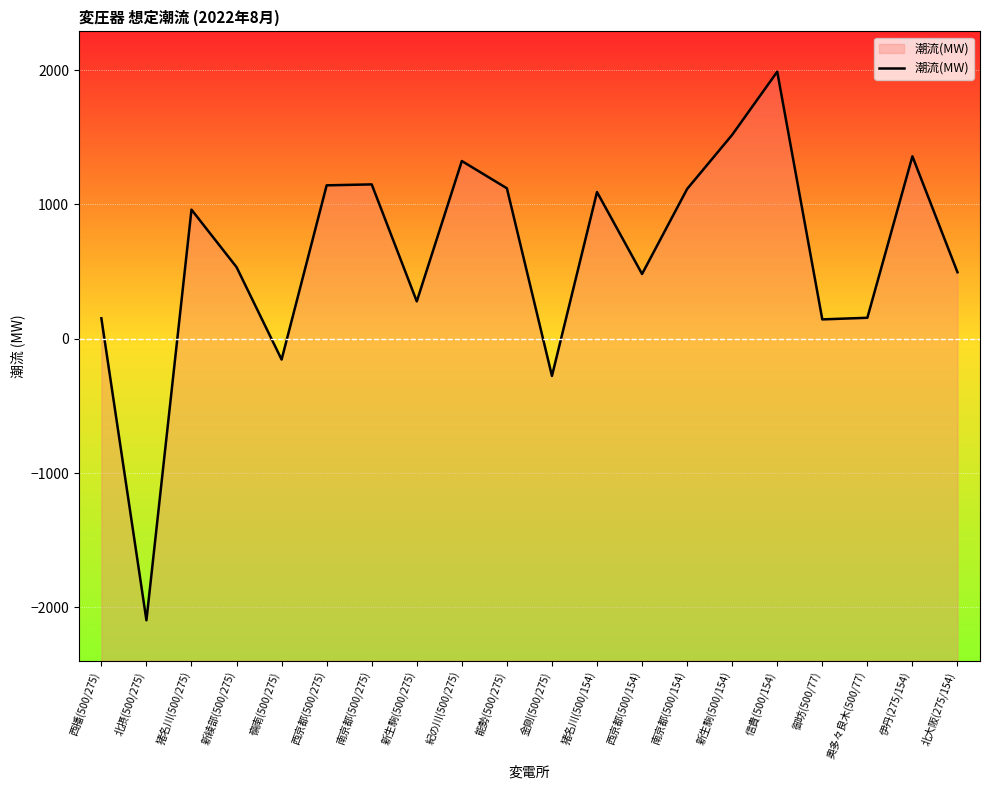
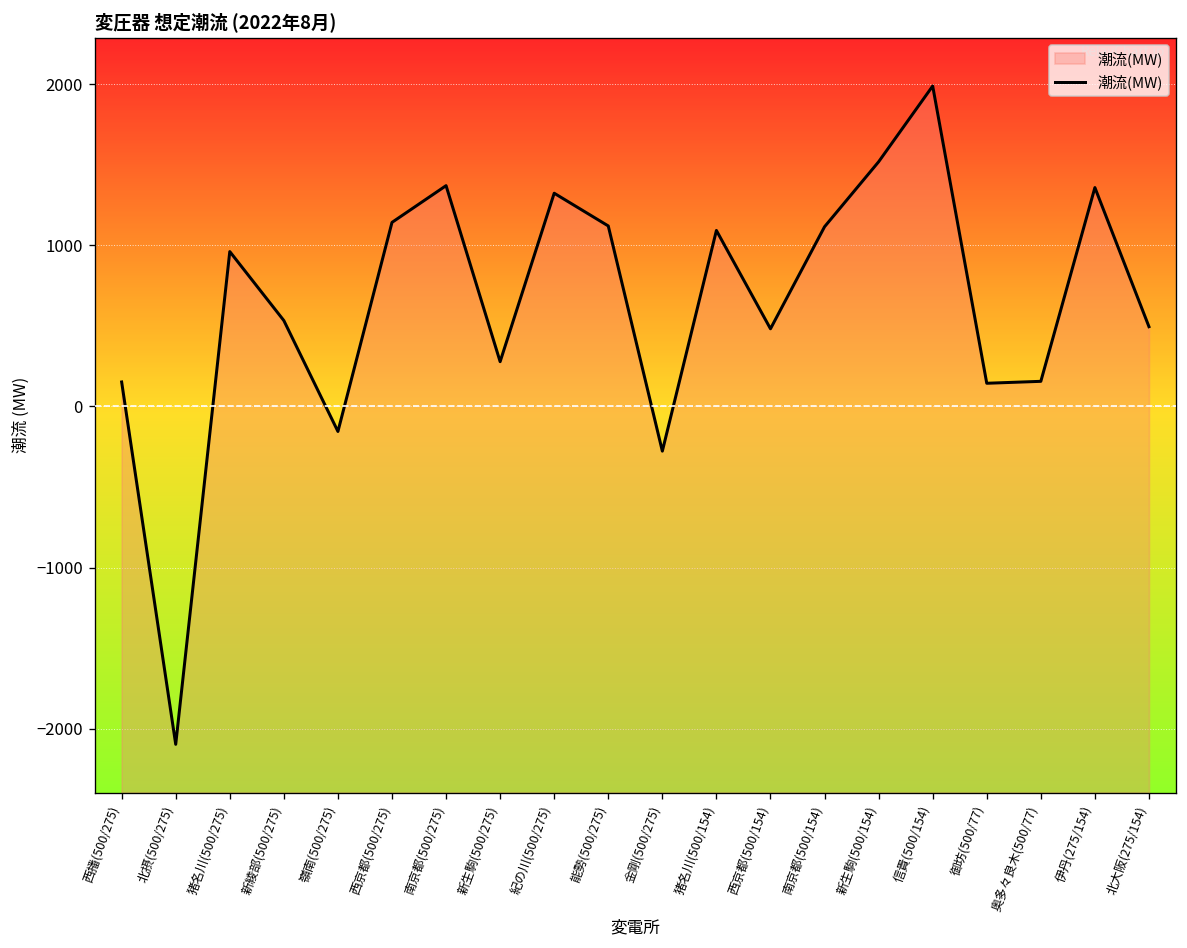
南京都(500/275): 1150 -> 1370
